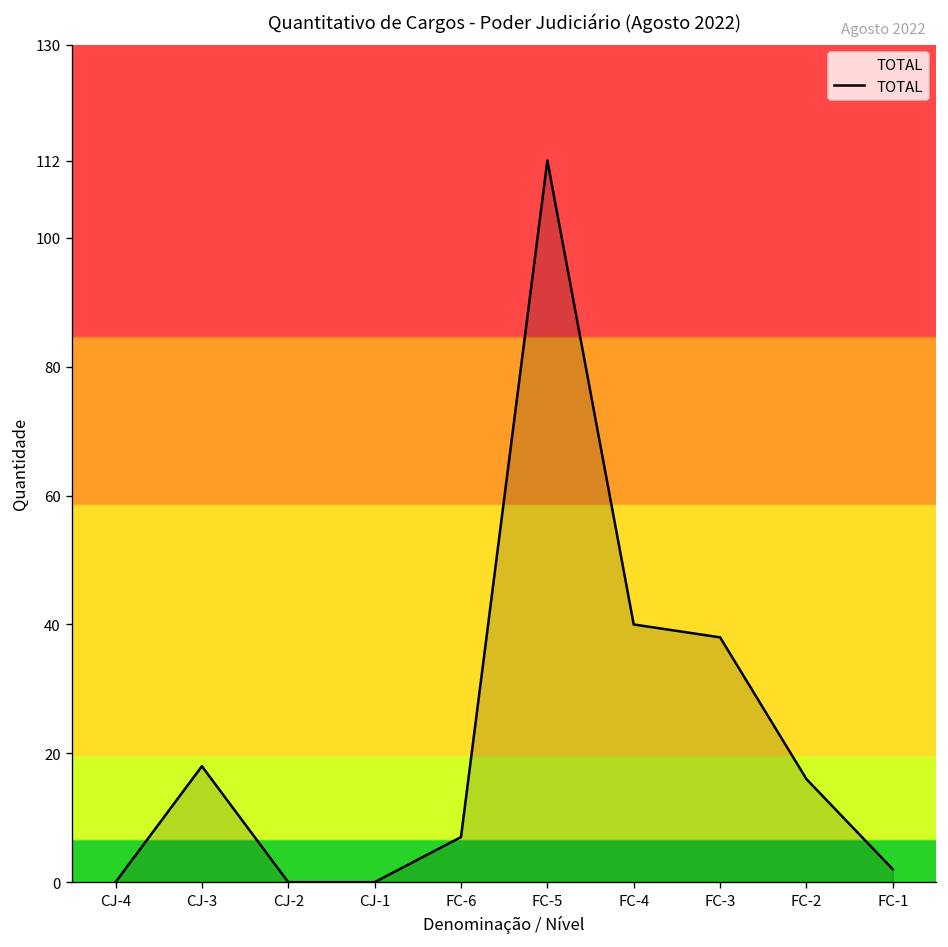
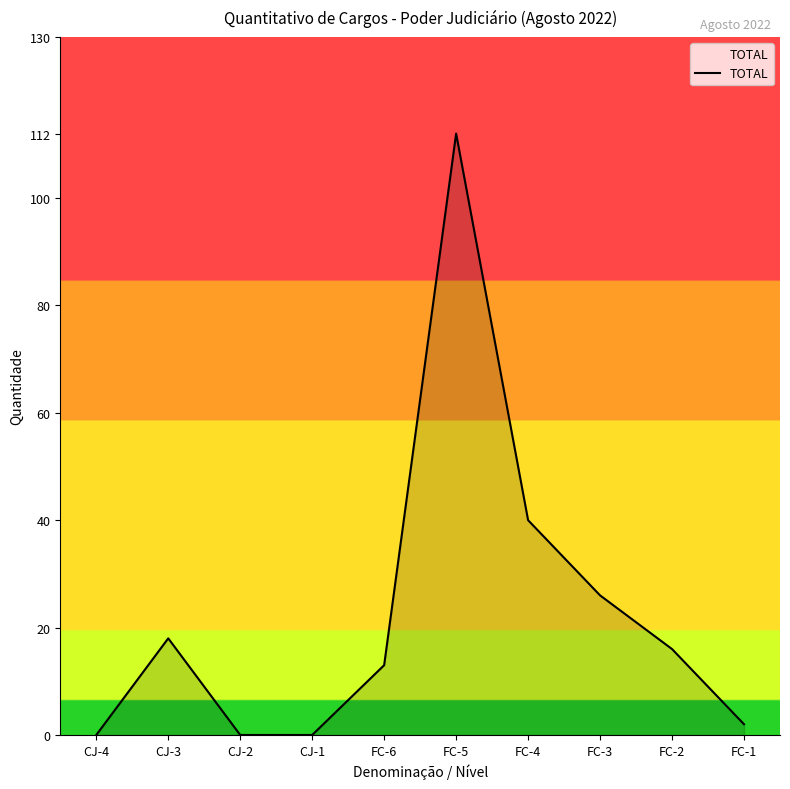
FC-6: 7 -> 13
FC-3: 38 -> 26
